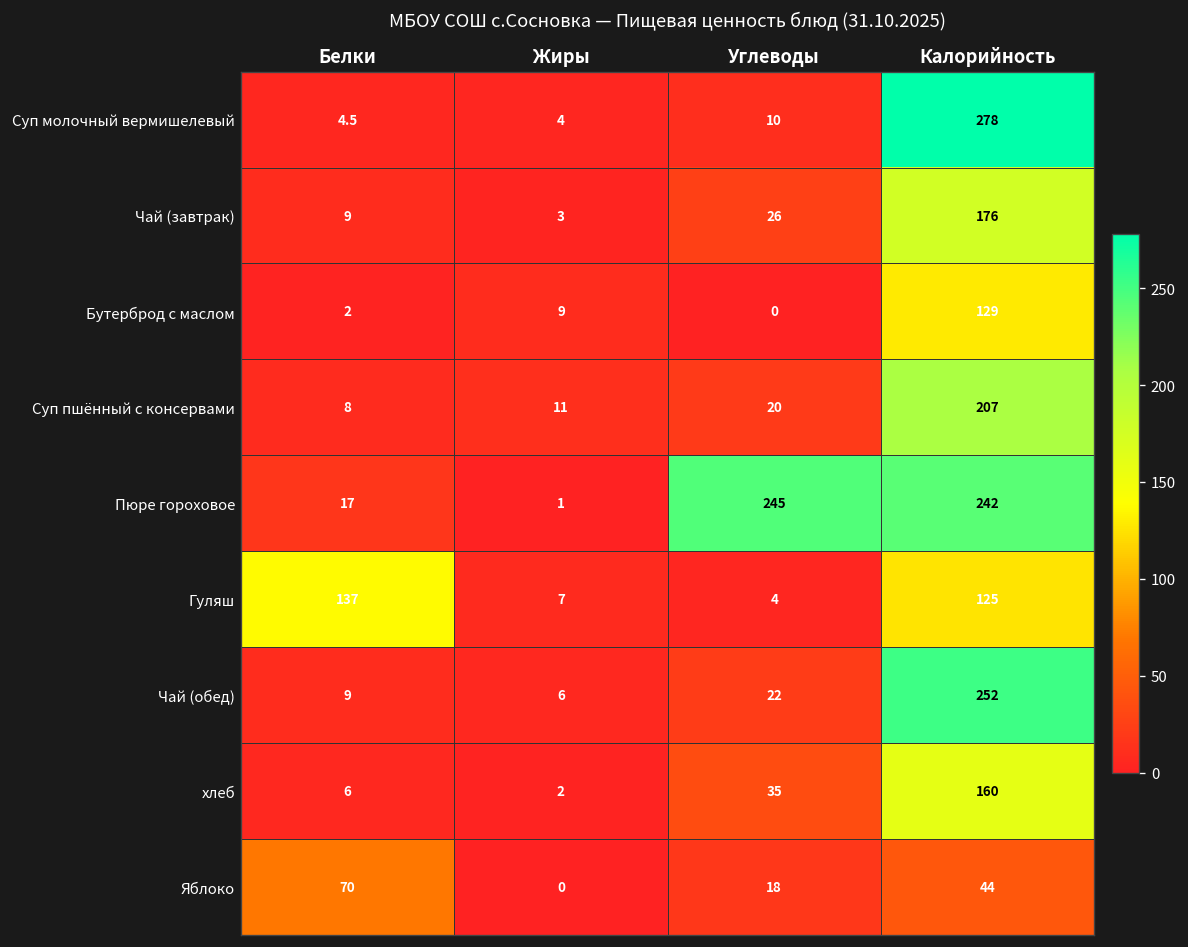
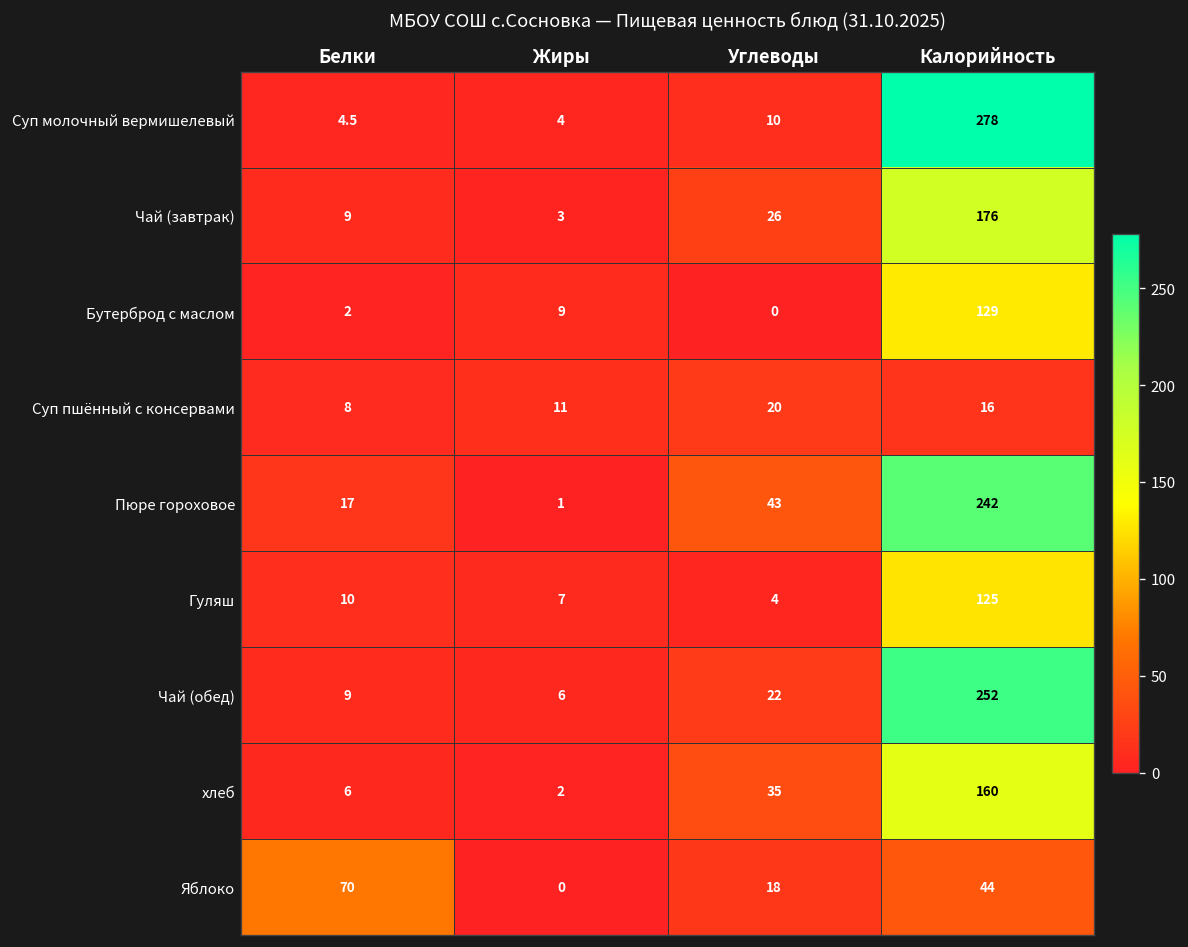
Суп пшённый с консервами, Калорийность: 207 -> 16
Пюре гороховое, Углеводы: 245 -> 43
Гуляш, Белки: 137 -> 10
